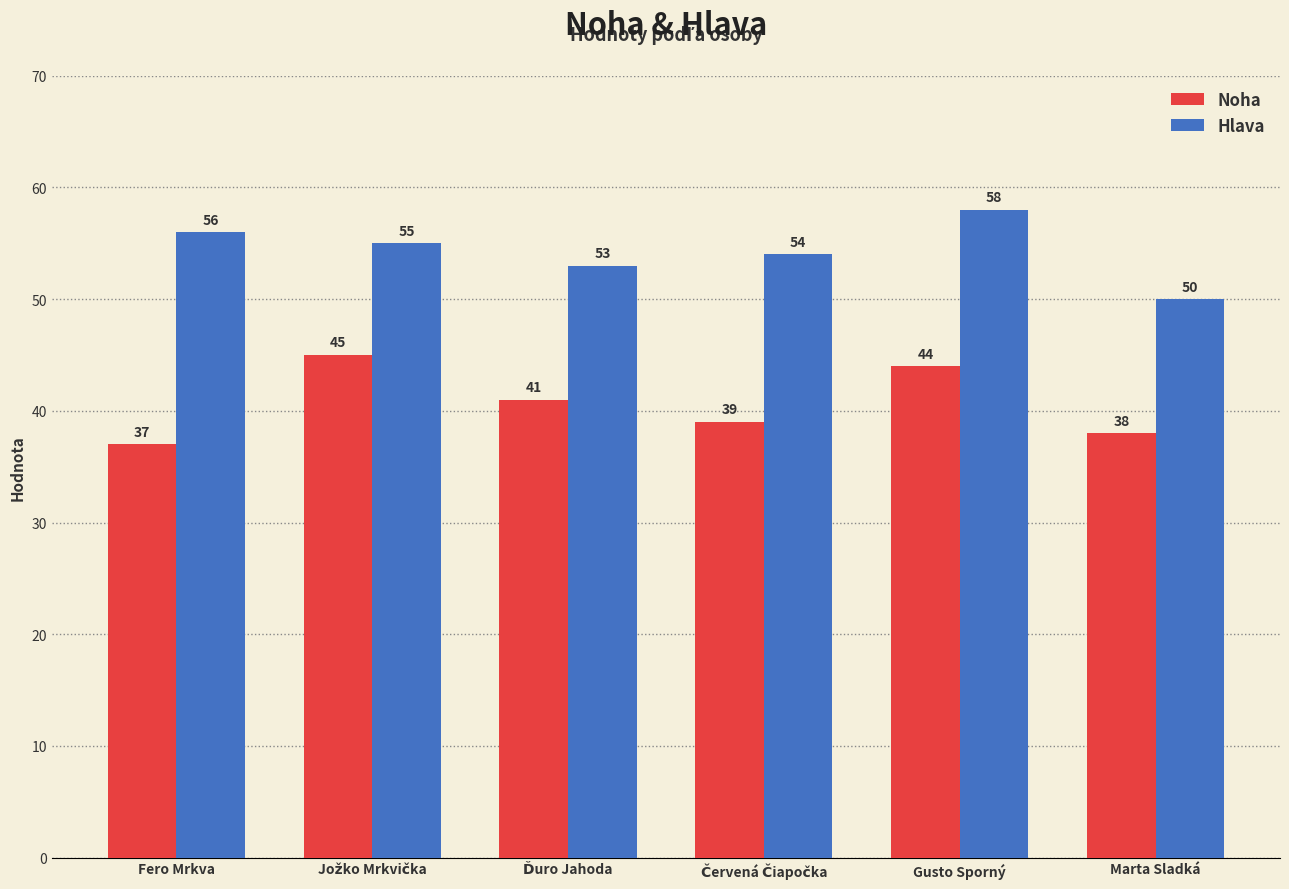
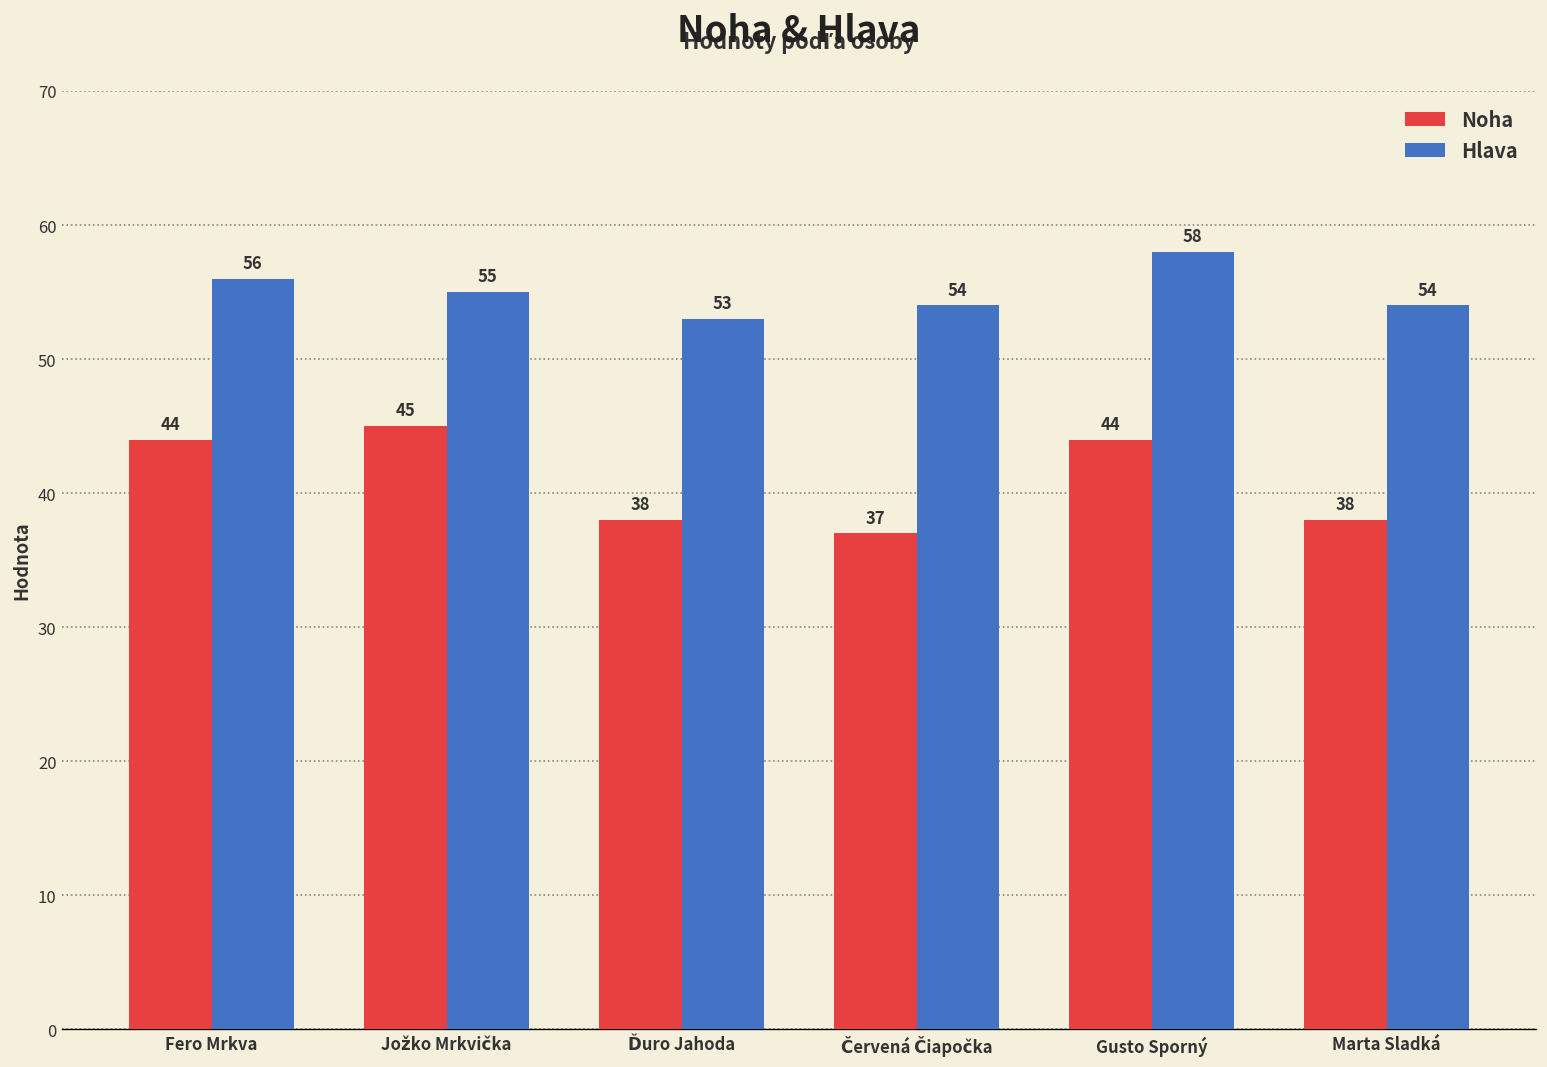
Noha, Fero Mrkva: 37 -> 44
Noha, Ďuro Jahoda: 41 -> 38
Noha, Červená Čiapočka: 39 -> 37
Hlava, Marta Sladká: 50 -> 54
